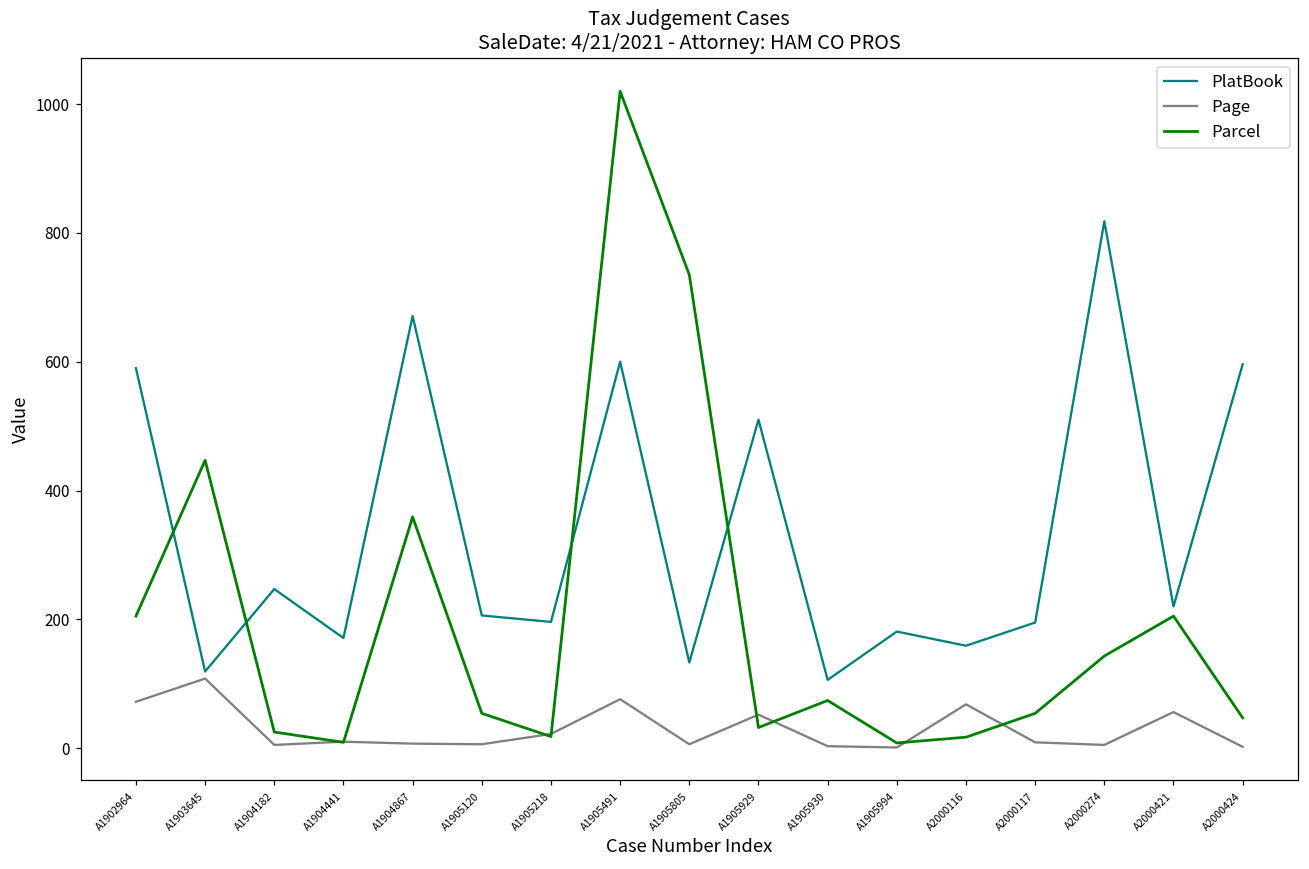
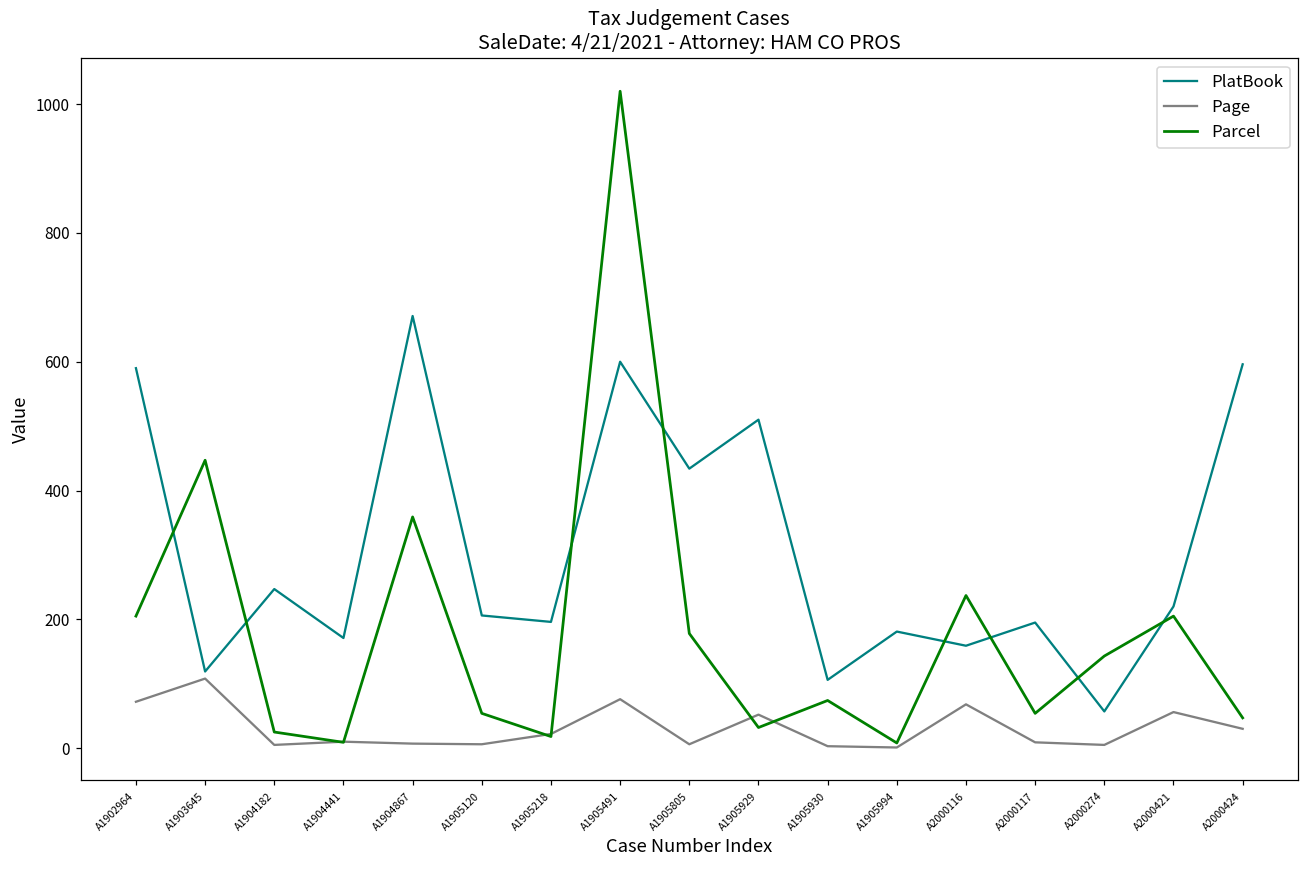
PlatBook, A1905805: 130 -> 430
Parcel, A1905805: 740 -> 180
Parcel, A2000116: 20 -> 240
PlatBook, A2000274: 820 -> 60
Page, A2000424: 0 -> 30
